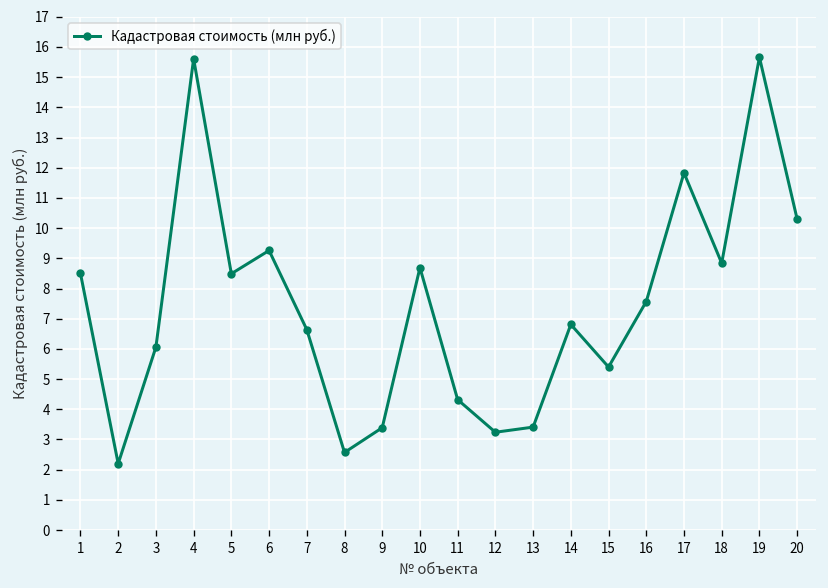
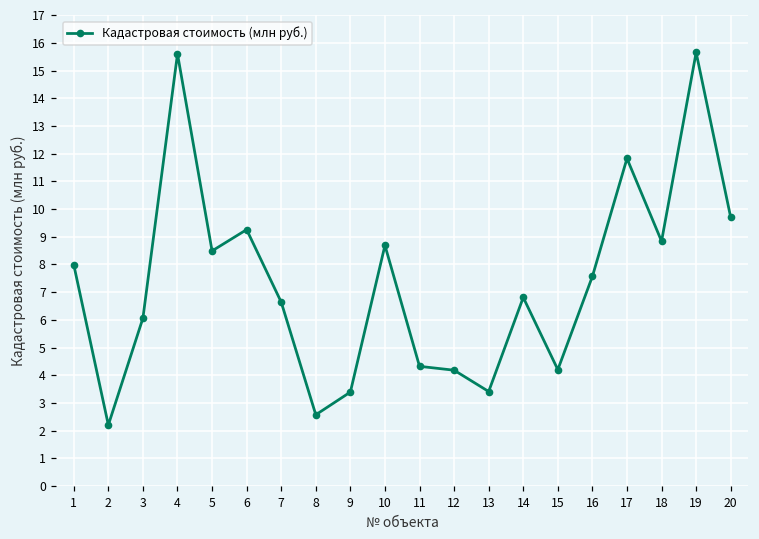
1: 8.5 -> 8.0
12: 3.2 -> 4.2
15: 5.4 -> 4.2
20: 10.3 -> 9.7
